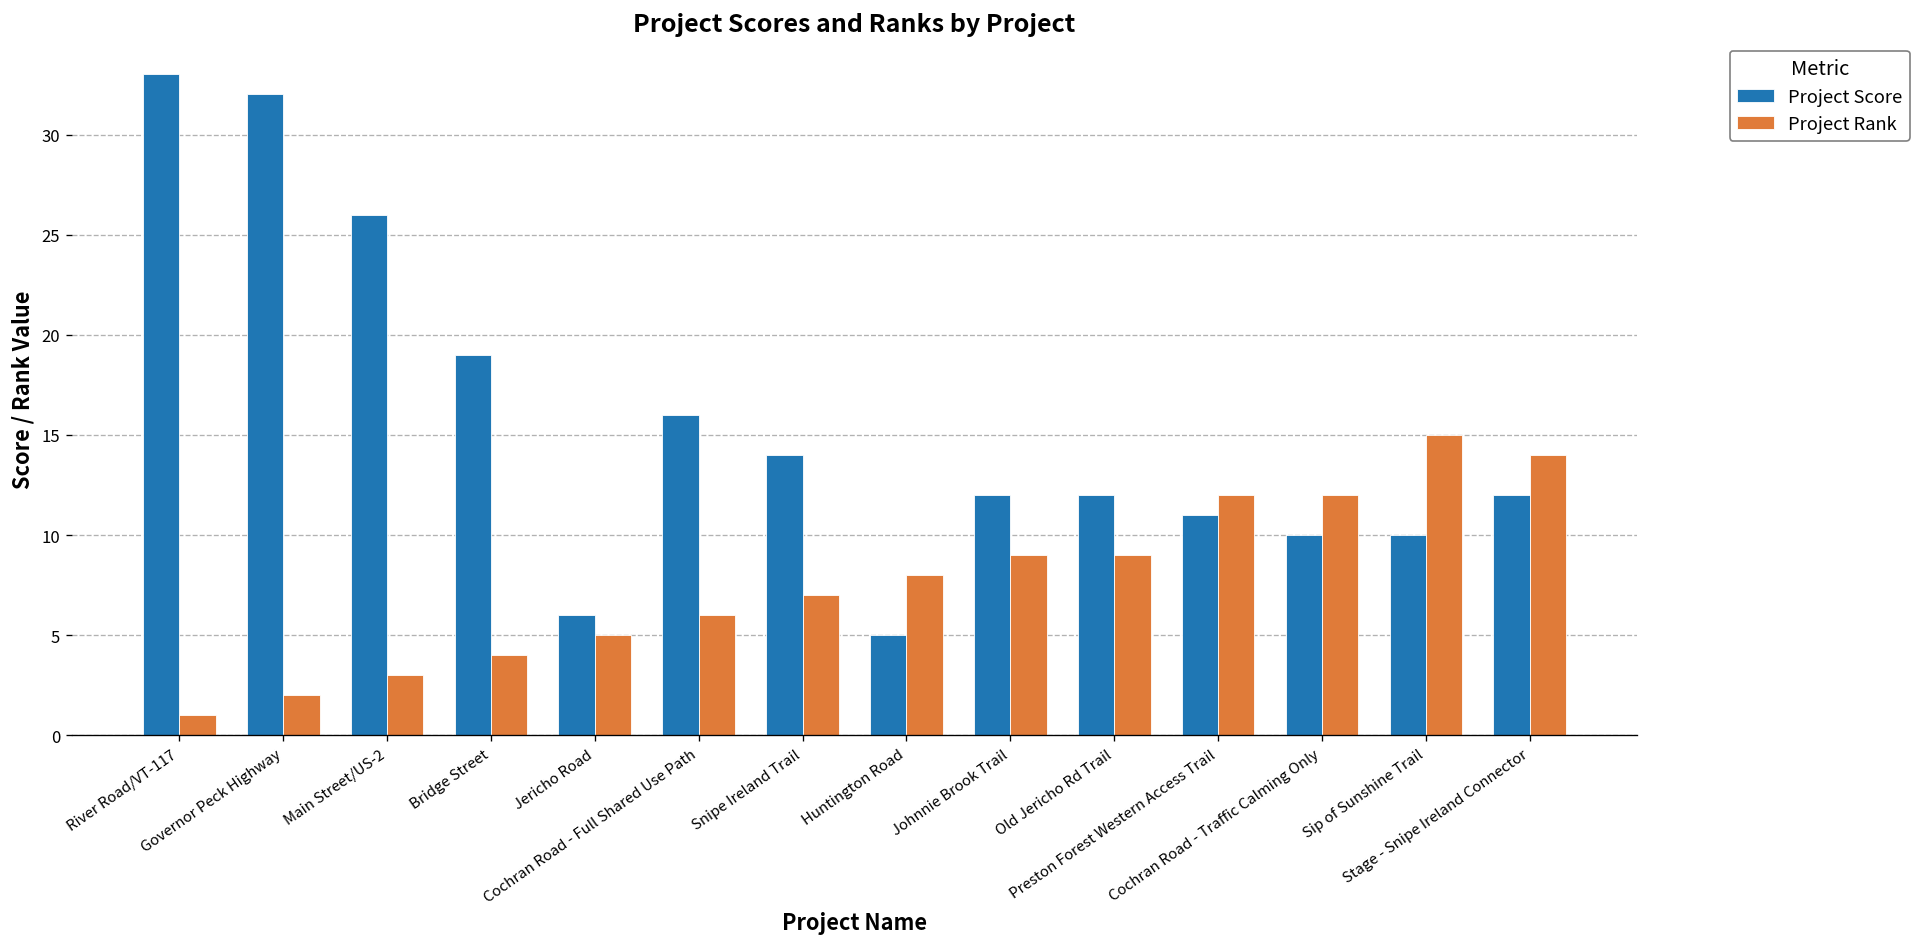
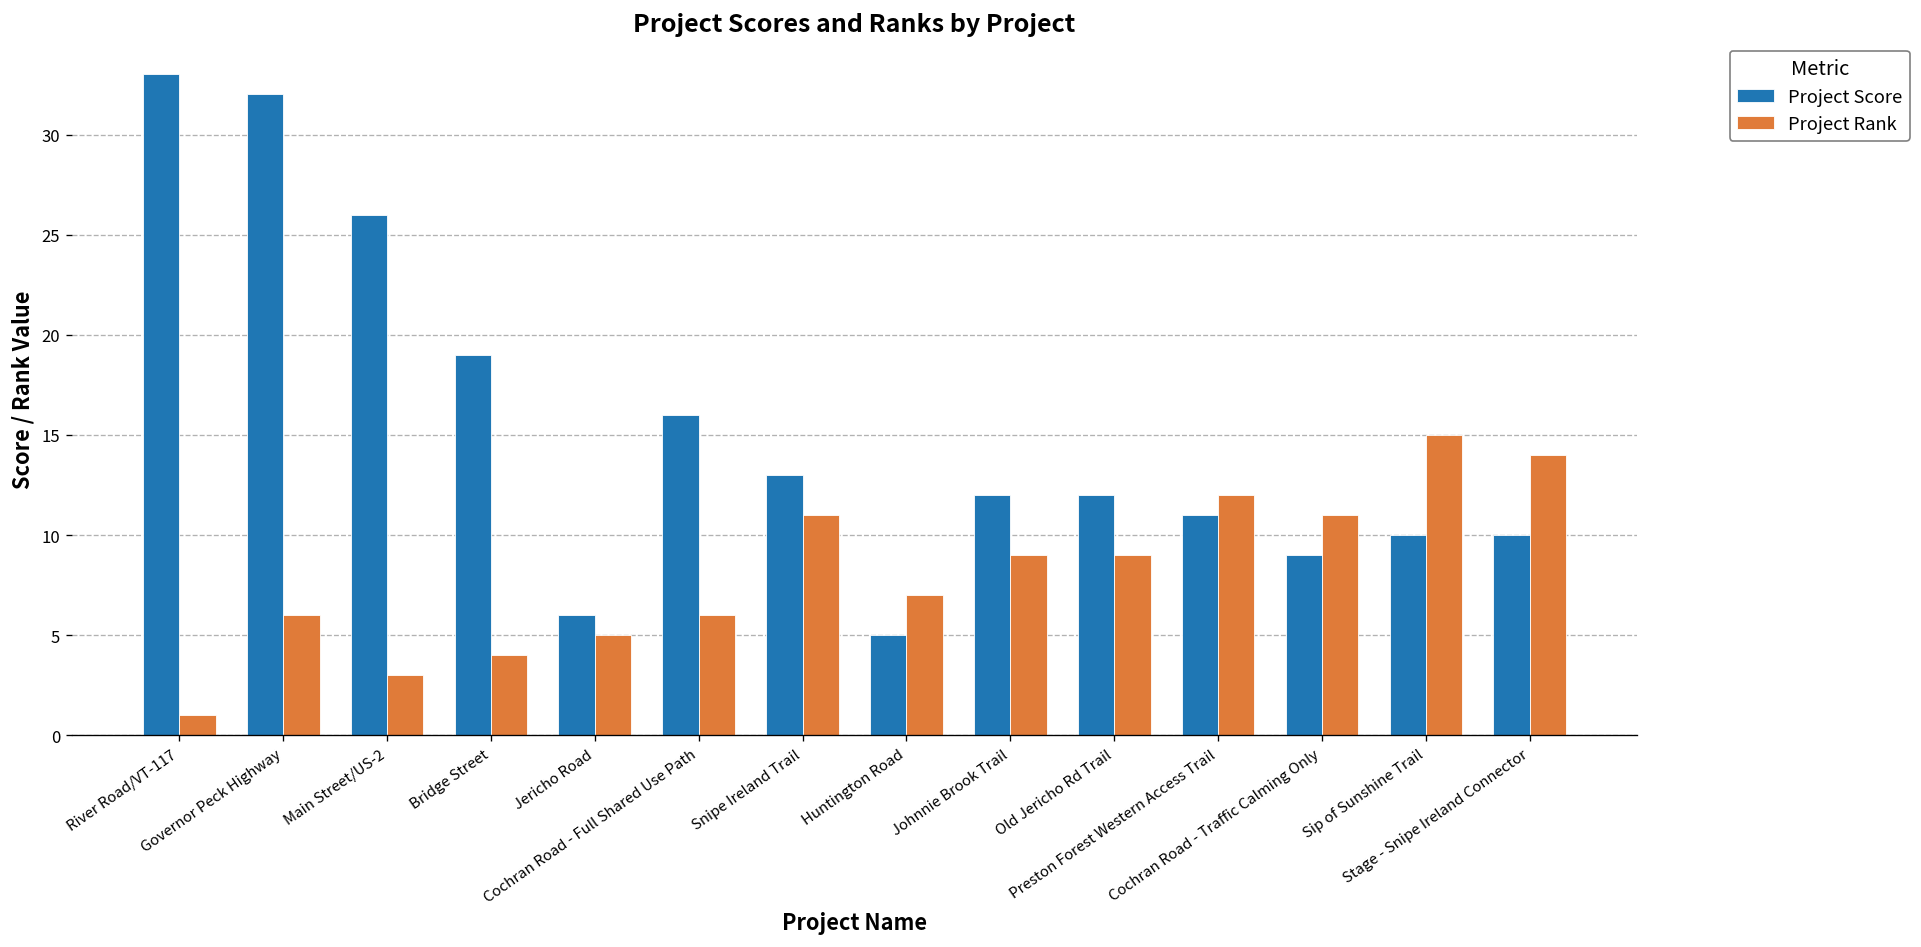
Project Rank, Governor Peck Highway: 2 -> 6
Project Score, Snipe Ireland Trail: 14 -> 13
Project Rank, Snipe Ireland Trail: 7 -> 11
Project Rank, Huntington Road: 8 -> 7
Project Score, Cochran Road - Traffic Calming Only: 10 -> 9
Project Rank, Cochran Road - Traffic Calming Only: 12 -> 11
Project Score, Stage - Snipe Ireland Connector: 12 -> 10
